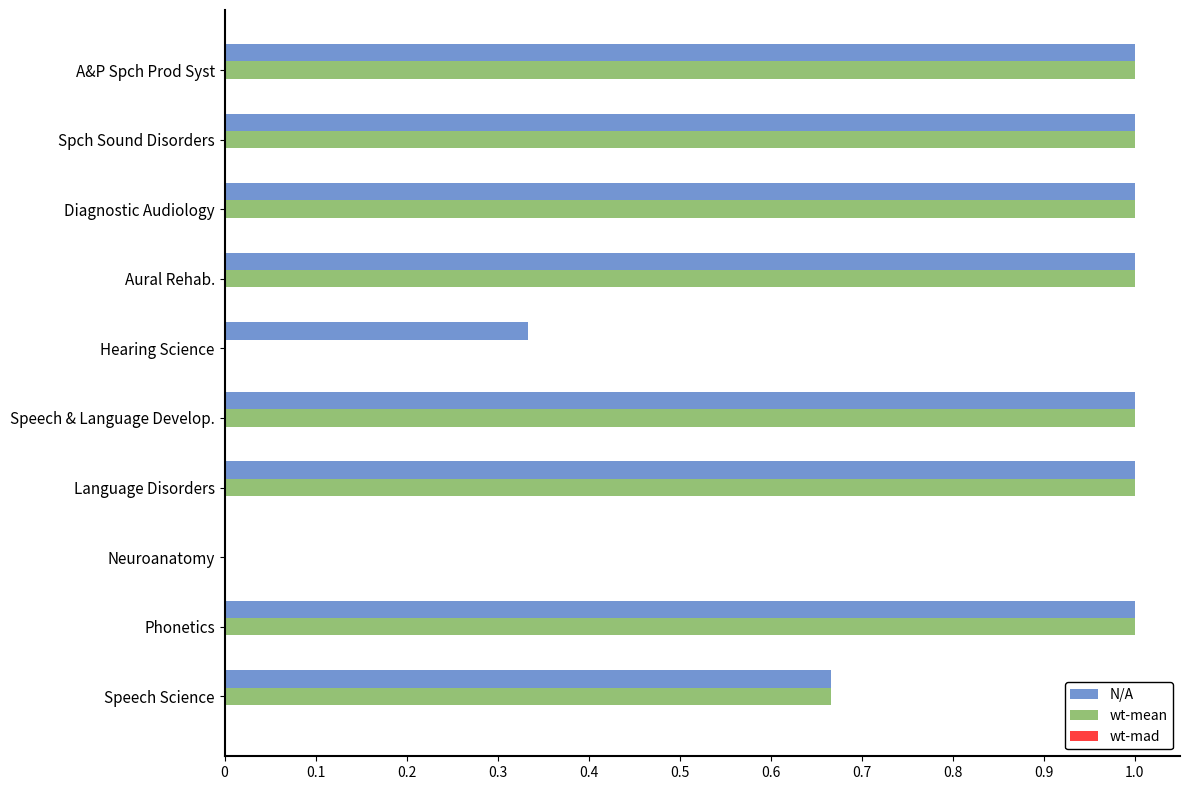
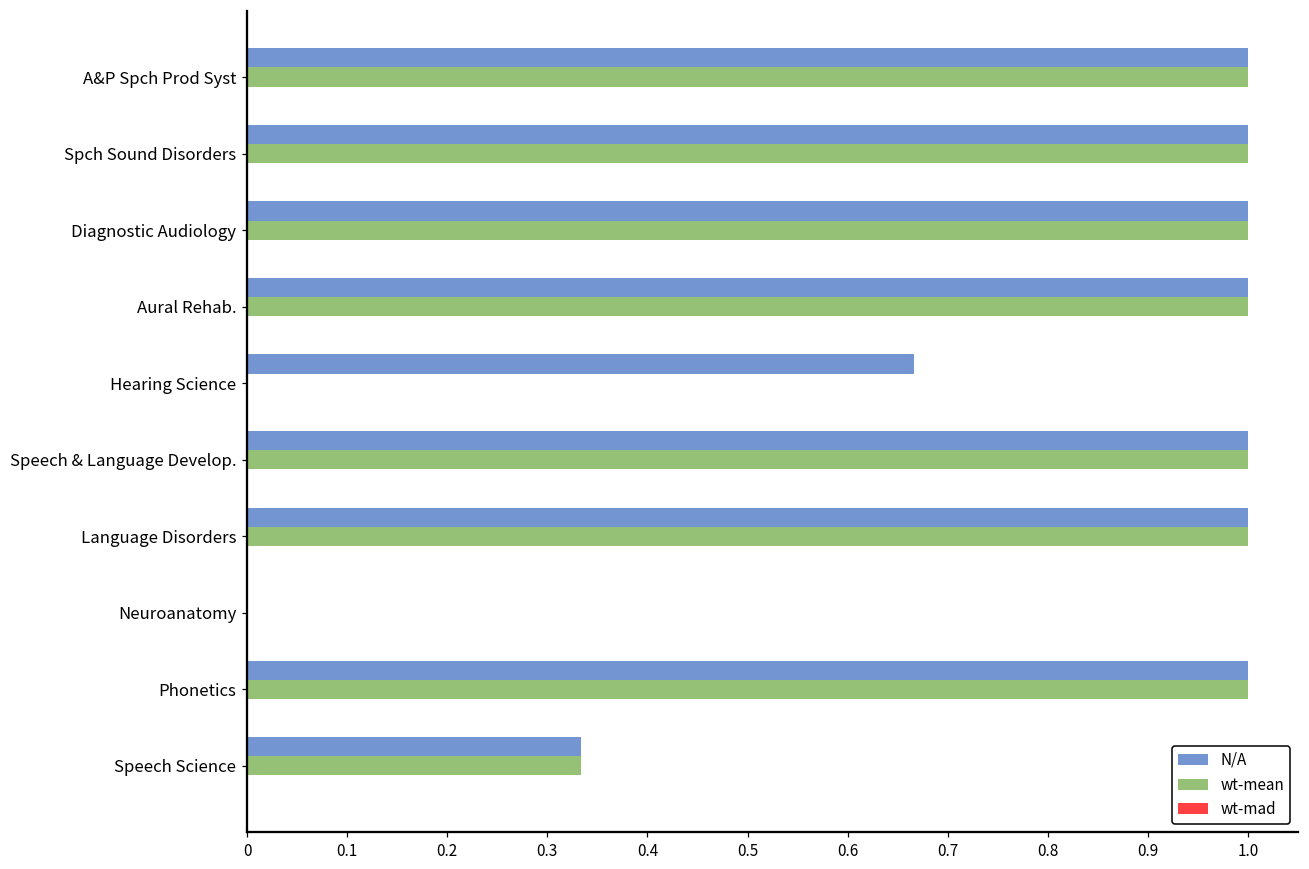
N/A, Hearing Science: 0.33 -> 0.67
N/A, Speech Science: 0.67 -> 0.33
wt-mean, Speech Science: 0.67 -> 0.33
